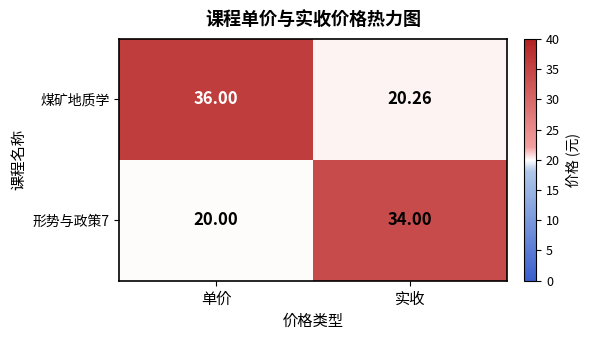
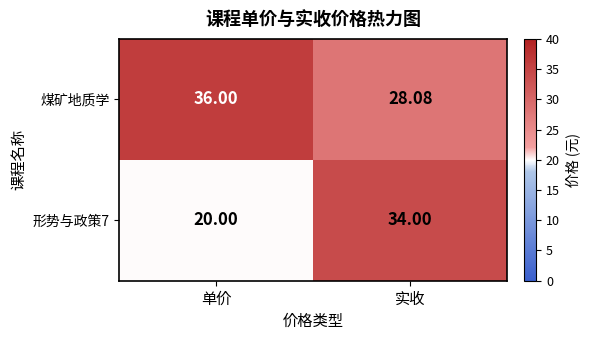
煤矿地质学, 实收: 20.26 -> 28.08
